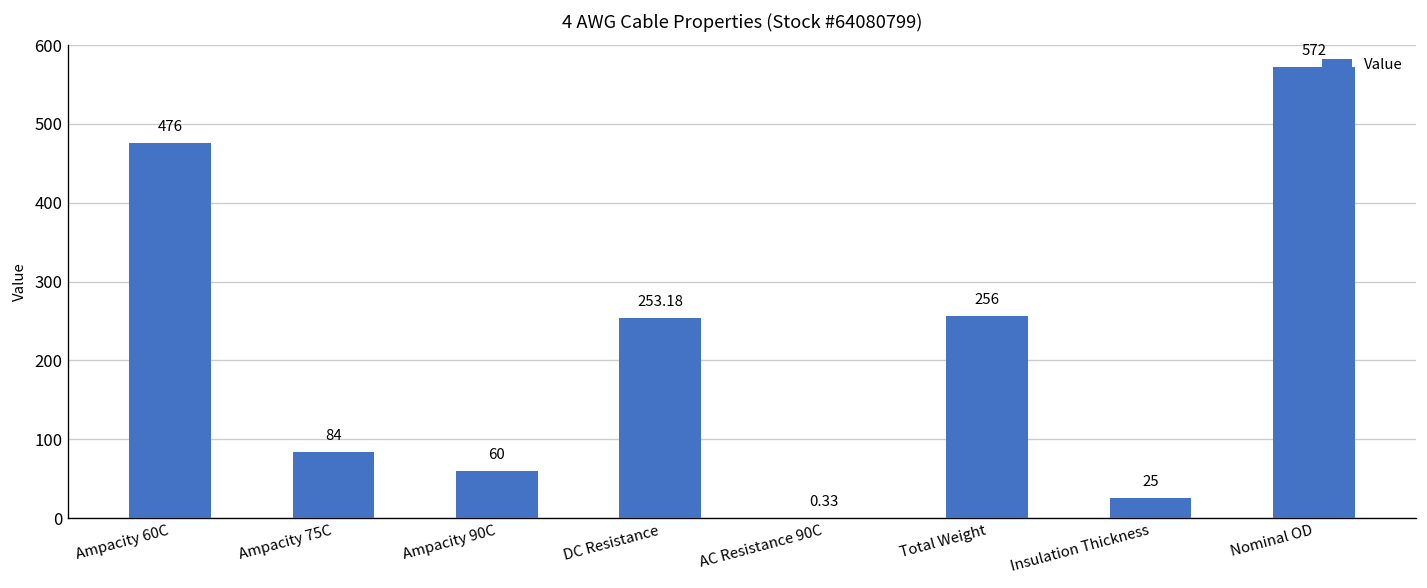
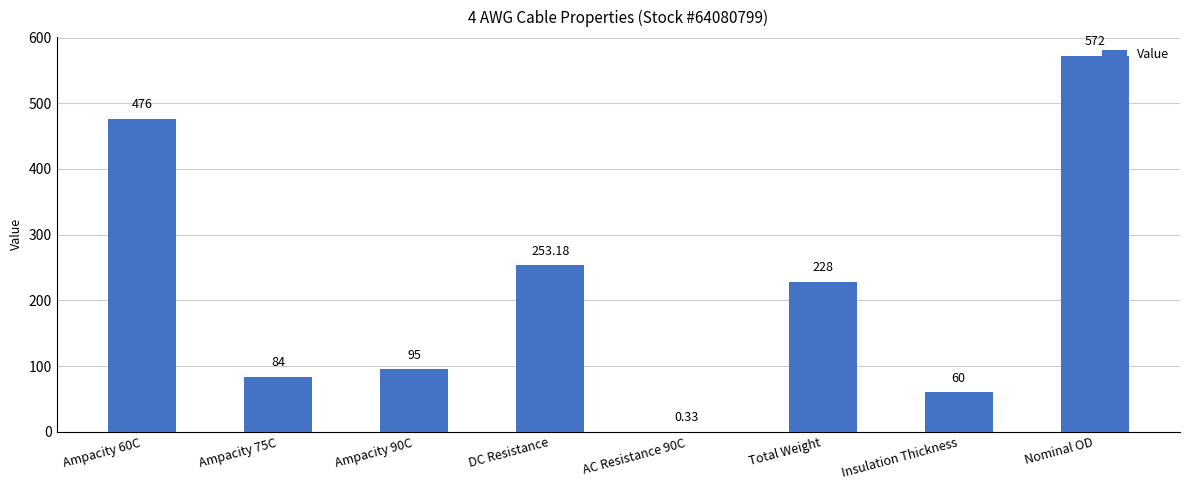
Ampacity 90C: 60 -> 95
Total Weight: 256 -> 228
Insulation Thickness: 25 -> 60
